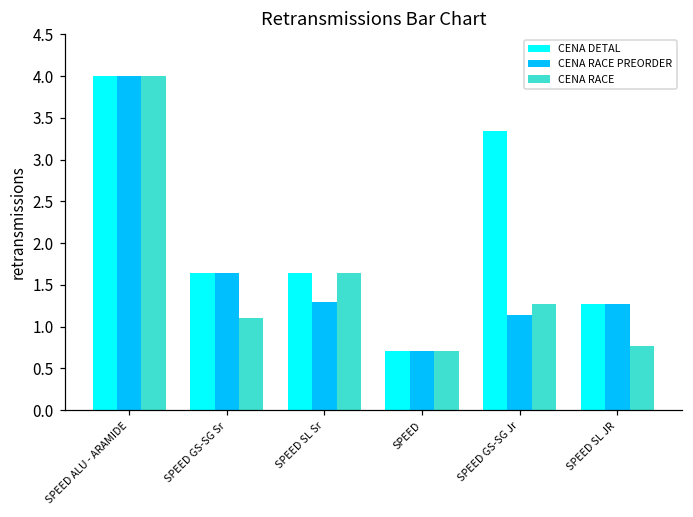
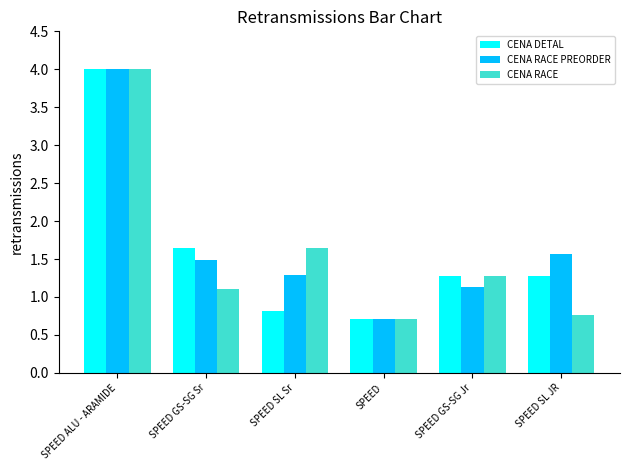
CENA RACE PREORDER, SPEED GS-SG Sr: 1.6 -> 1.5
CENA DETAL, SPEED SL Sr: 1.6 -> 0.8
CENA DETAL, SPEED GS-SG Jr: 3.3 -> 1.3
CENA RACE PREORDER, SPEED SL JR: 1.3 -> 1.6
